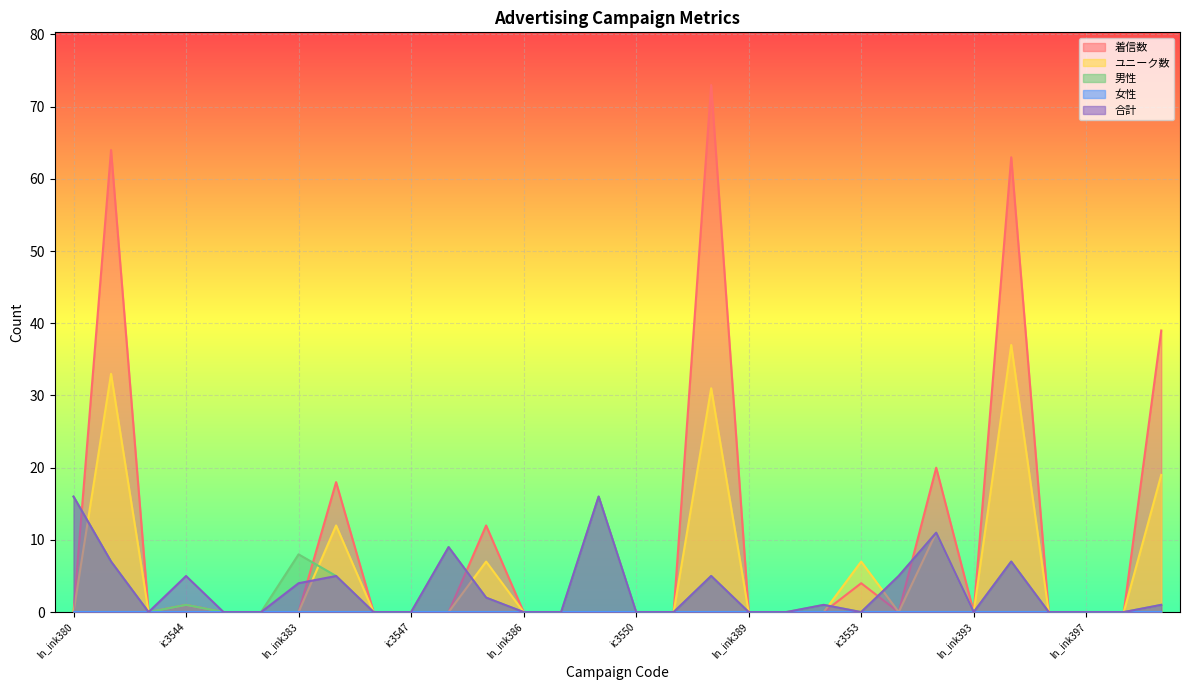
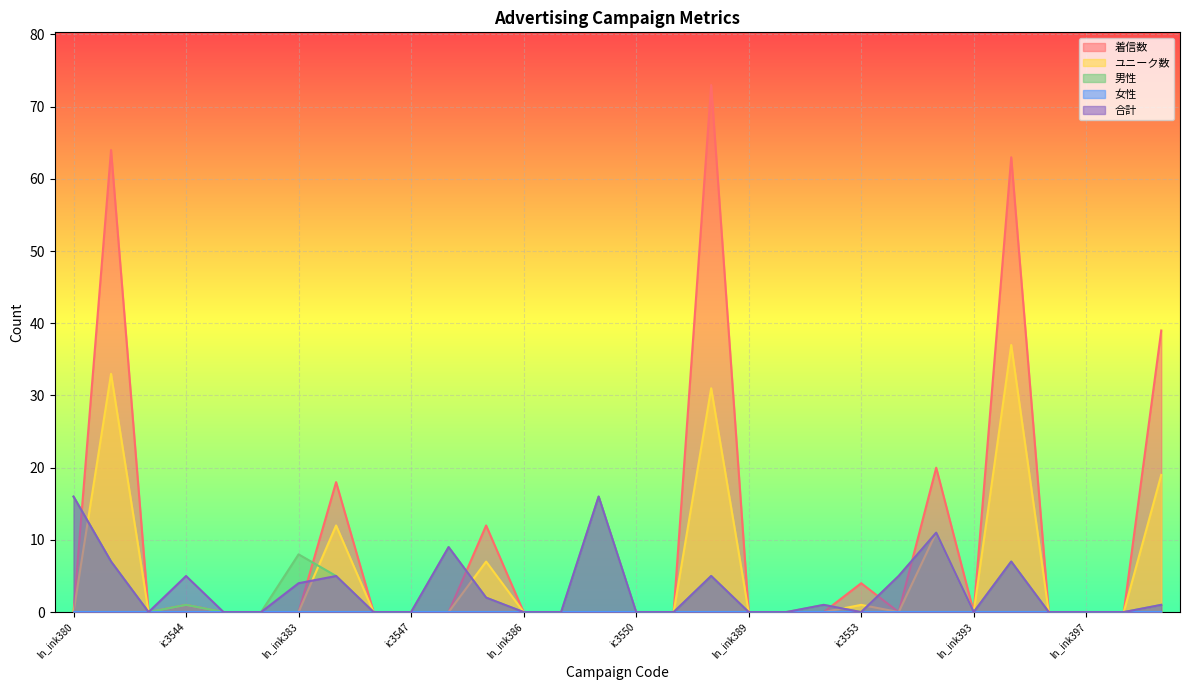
ユニーク数, ic3553: 7 -> 1
